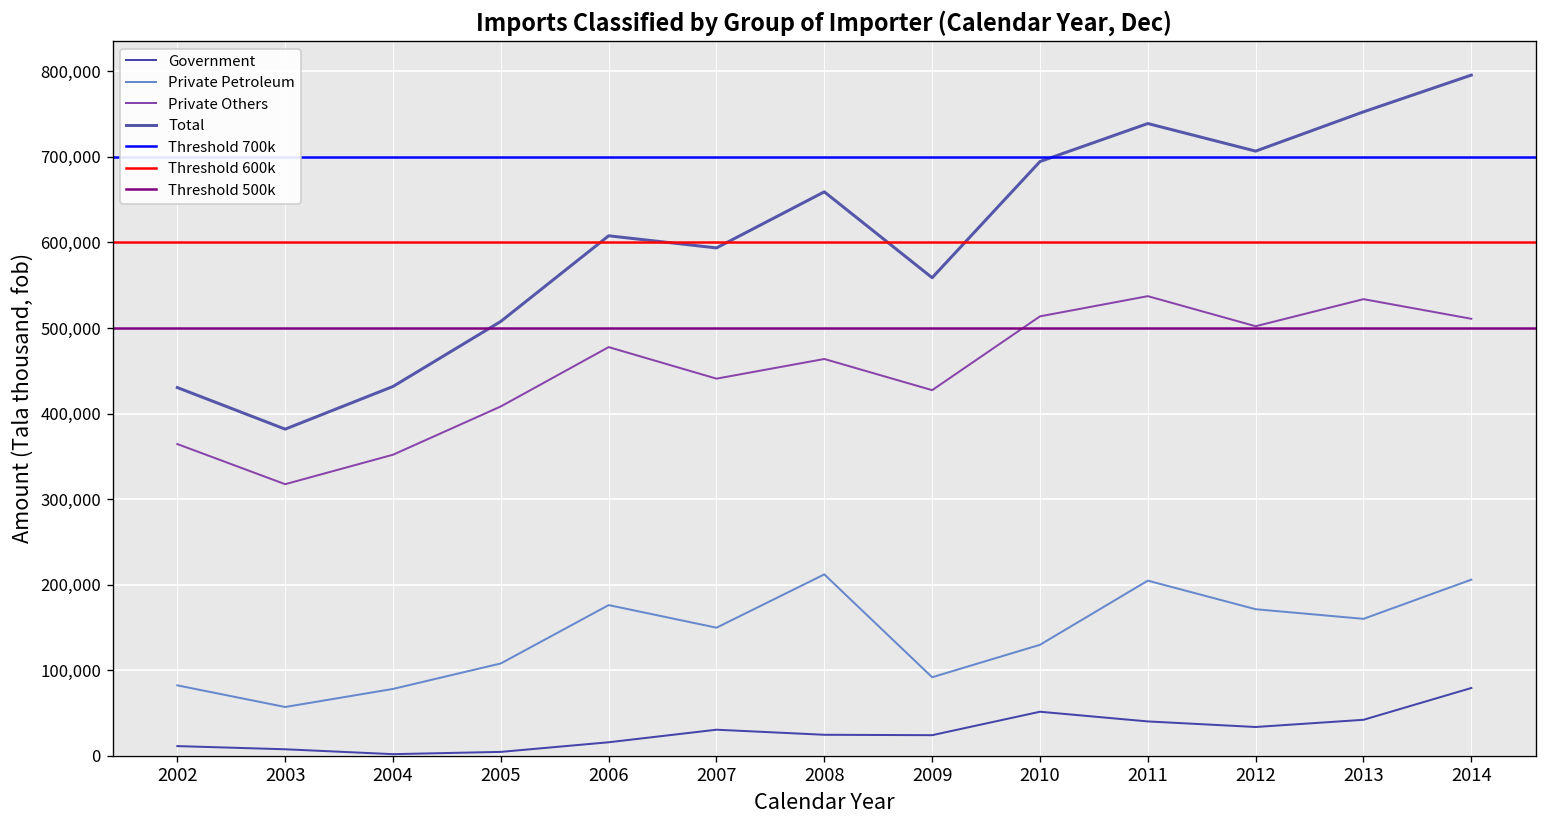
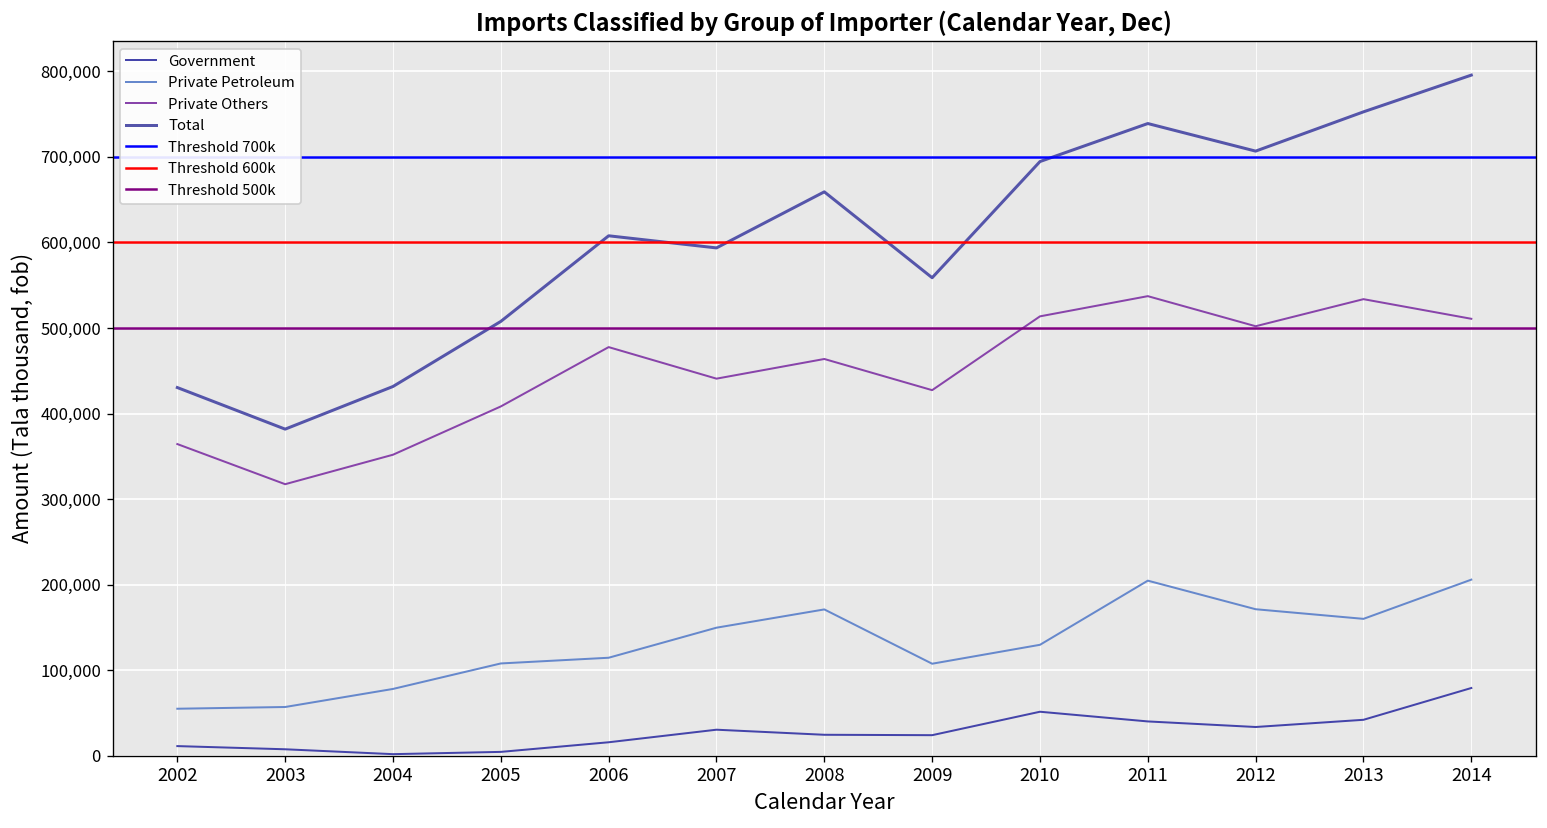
Private Petroleum, 2002: 80,000 -> 50,000
Private Petroleum, 2006: 180,000 -> 110,000
Private Petroleum, 2008: 210,000 -> 170,000
Private Petroleum, 2009: 90,000 -> 110,000
